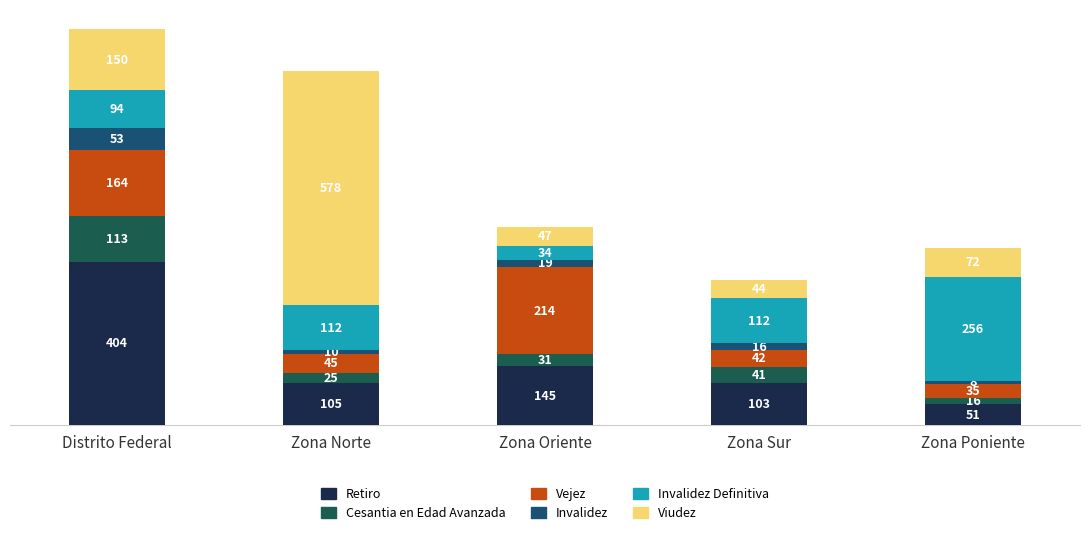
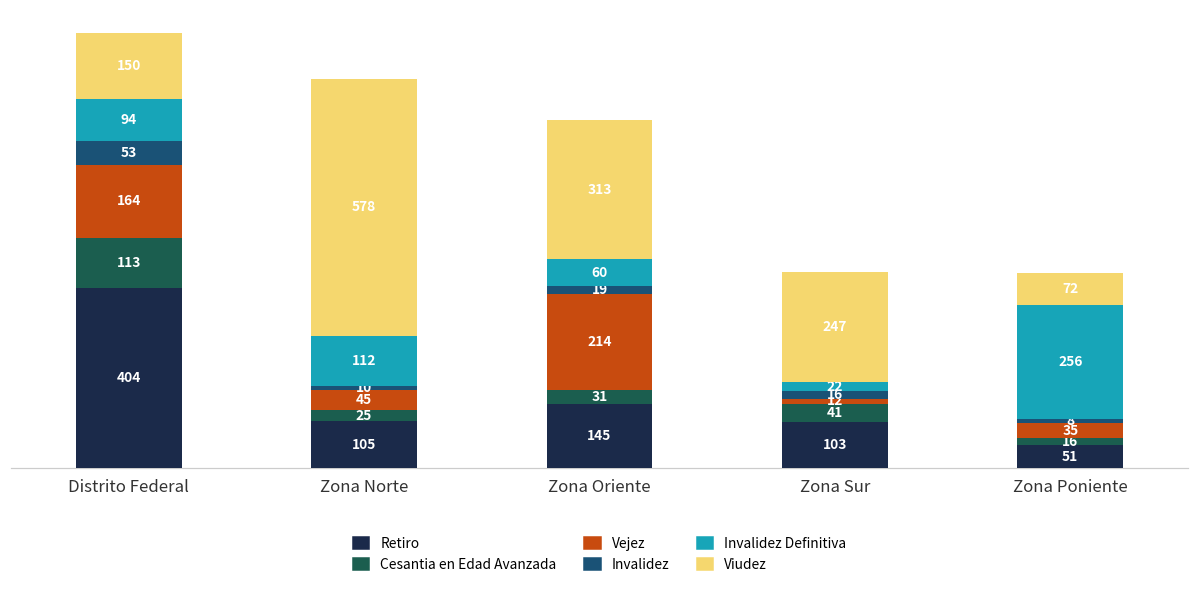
Invalidez Definitiva, Zona Oriente: 34 -> 60
Viudez, Zona Oriente: 47 -> 313
Vejez, Zona Sur: 42 -> 12
Invalidez Definitiva, Zona Sur: 112 -> 22
Viudez, Zona Sur: 44 -> 247
